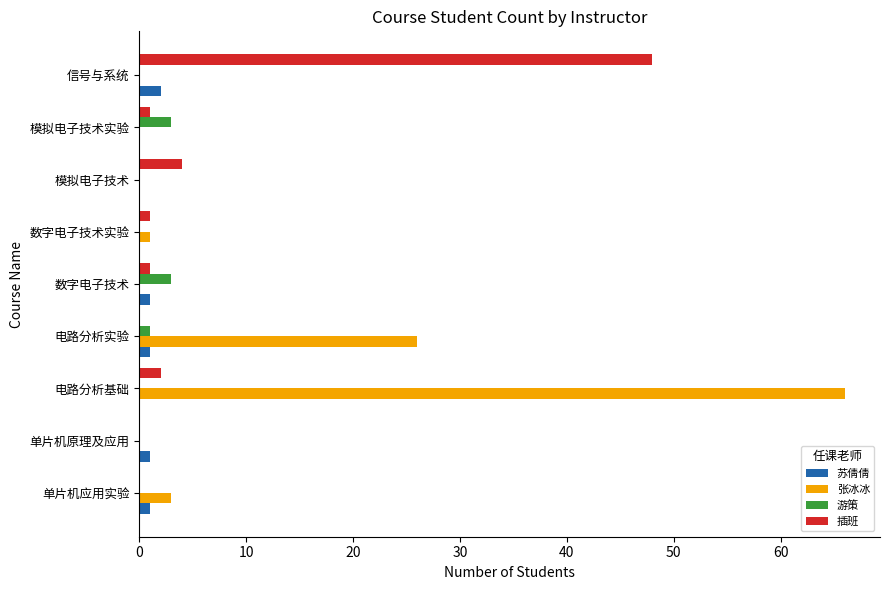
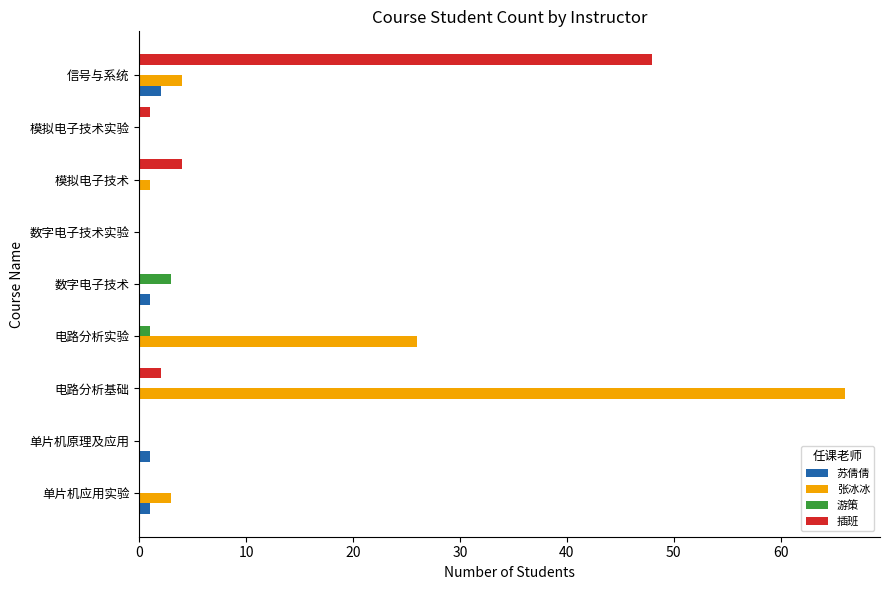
张冰冰, 信号与系统: 0 -> 4
游策, 模拟电子技术实验: 3 -> 0
张冰冰, 模拟电子技术: 0 -> 1
插班, 数字电子技术实验: 1 -> 0
张冰冰, 数字电子技术实验: 1 -> 0
插班, 数字电子技术: 1 -> 0
苏倩倩, 电路分析实验: 1 -> 0
